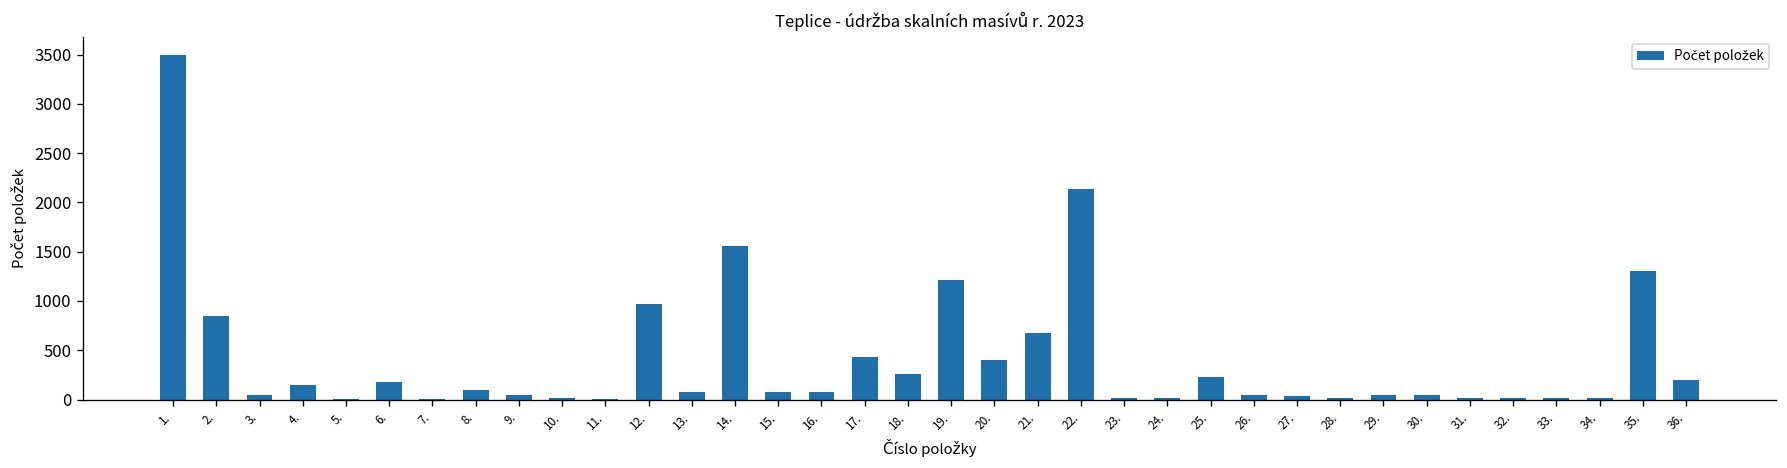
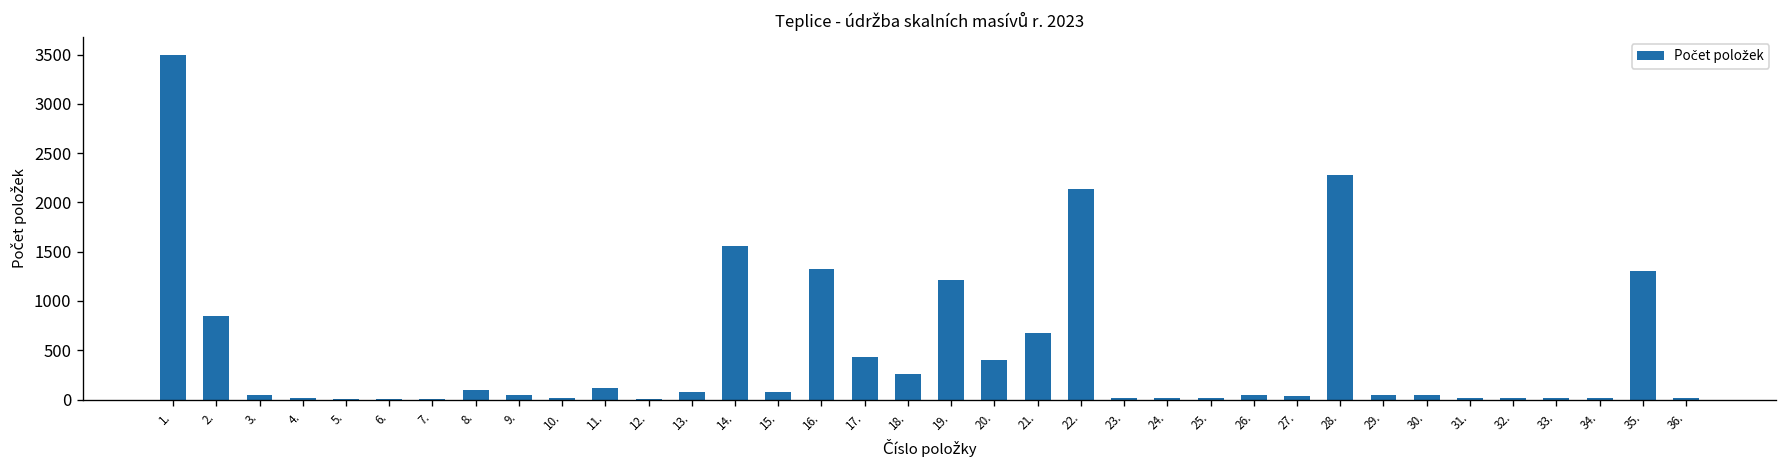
4.: 100 -> 0
6.: 200 -> 0
11.: 0 -> 100
12.: 1000 -> 0
16.: 100 -> 1300
25.: 200 -> 0
28.: 0 -> 2300
36.: 200 -> 0
